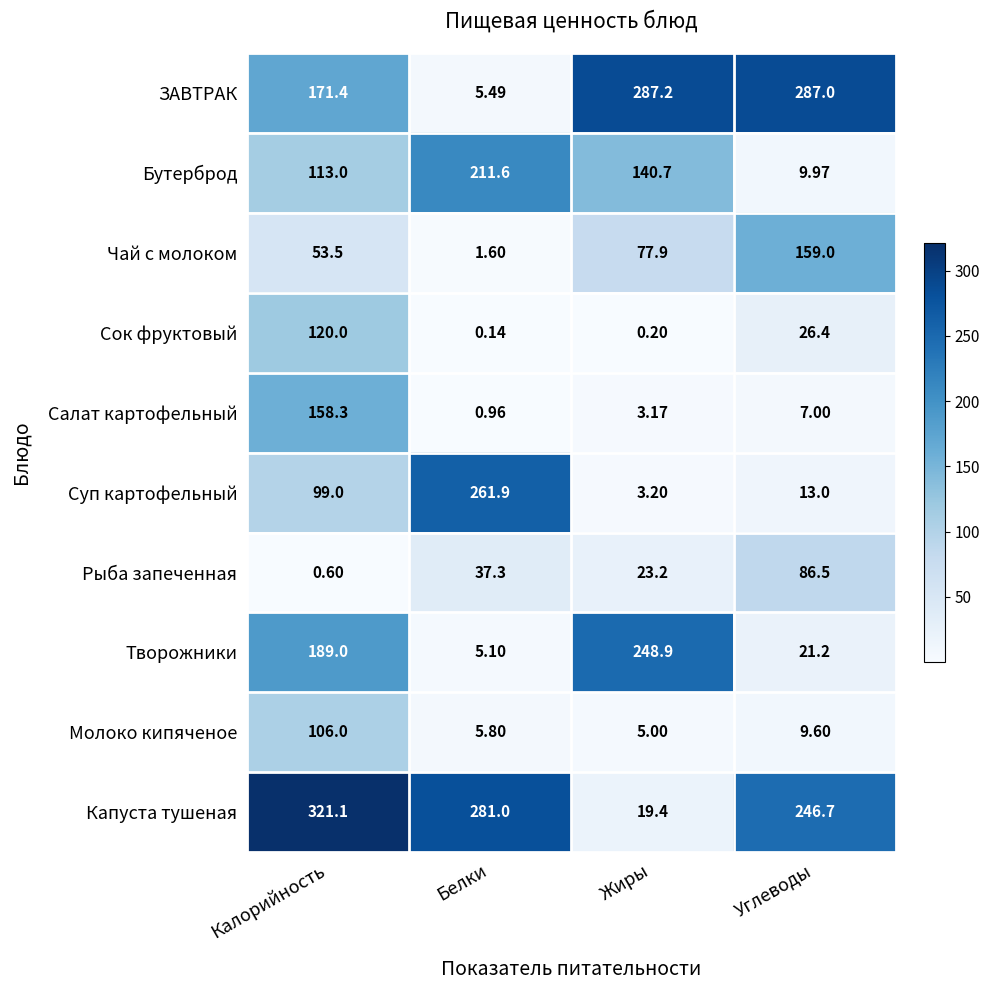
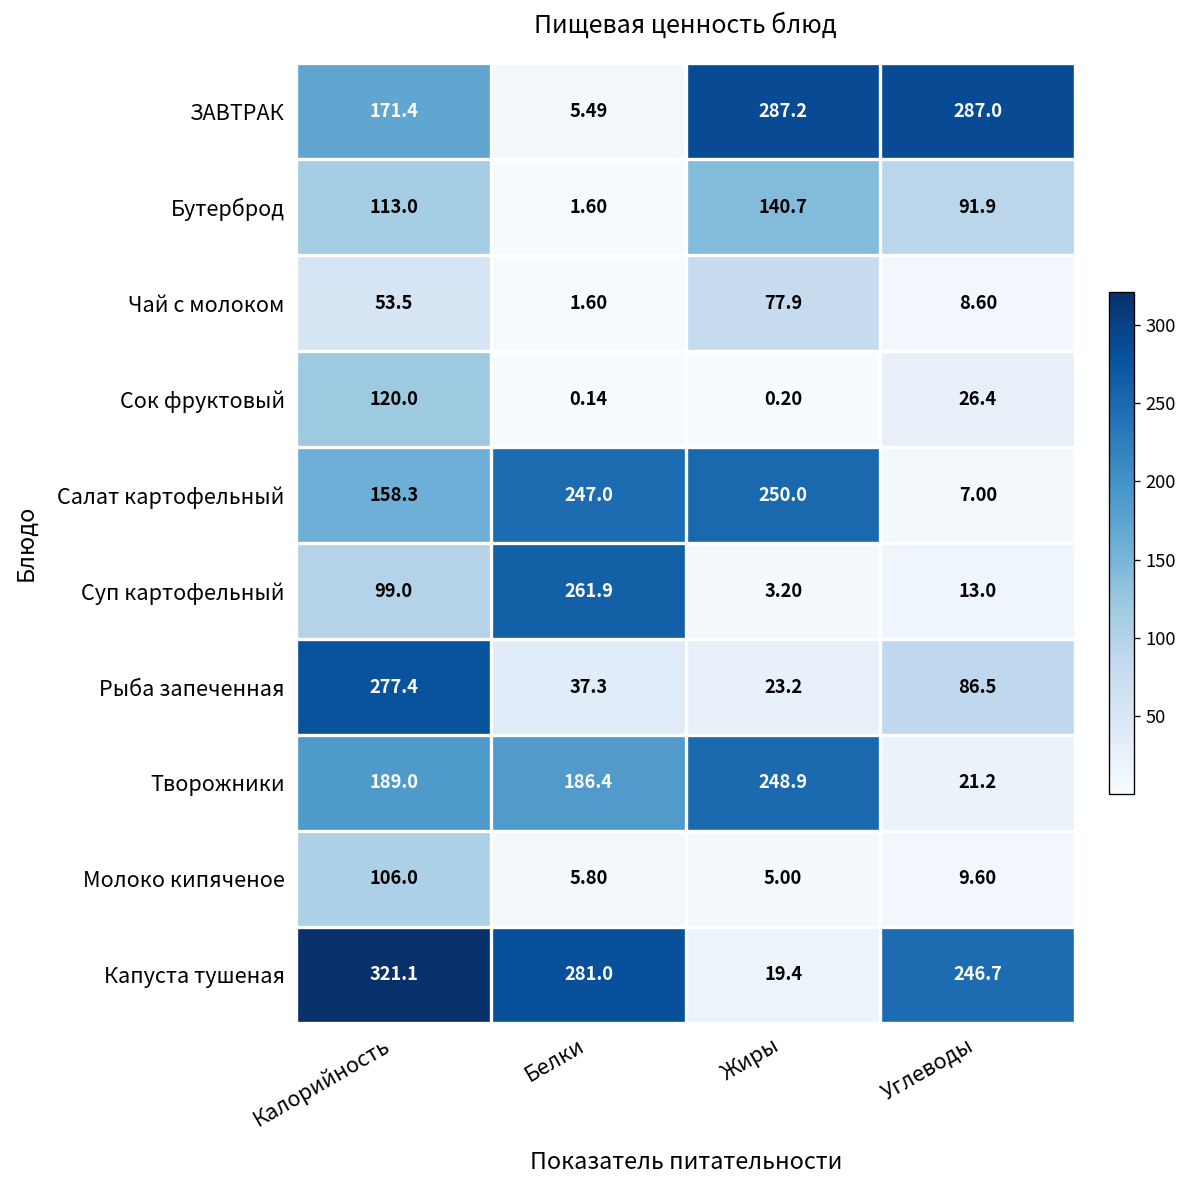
Бутерброд, Белки: 211.6 -> 1.60
Бутерброд, Углеводы: 9.97 -> 91.9
Чай с молоком, Углеводы: 159.0 -> 8.60
Салат картофельный, Белки: 0.96 -> 247.0
Салат картофельный, Жиры: 3.17 -> 250.0
Рыба запеченная, Калорийность: 0.60 -> 277.4
Творожники, Белки: 5.10 -> 186.4
